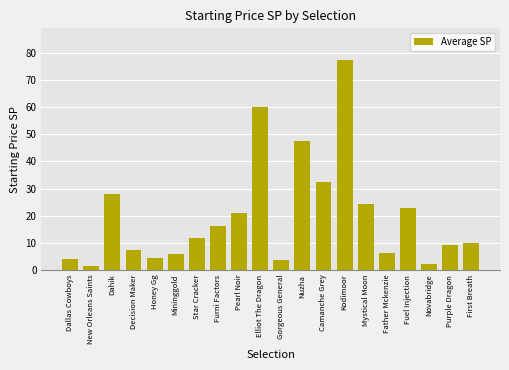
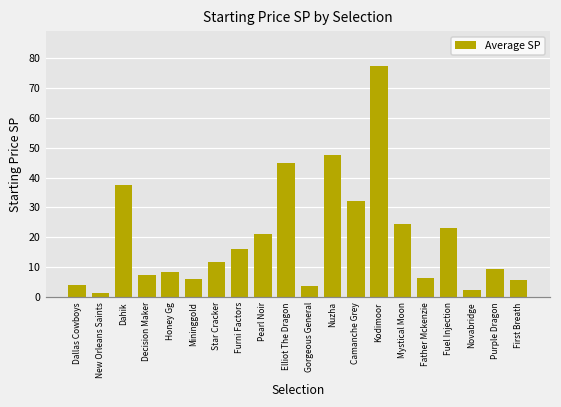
Dahik: 28 -> 38
Honey Gg: 4 -> 8
Elliot The Dragon: 60 -> 45
First Breath: 10 -> 6
